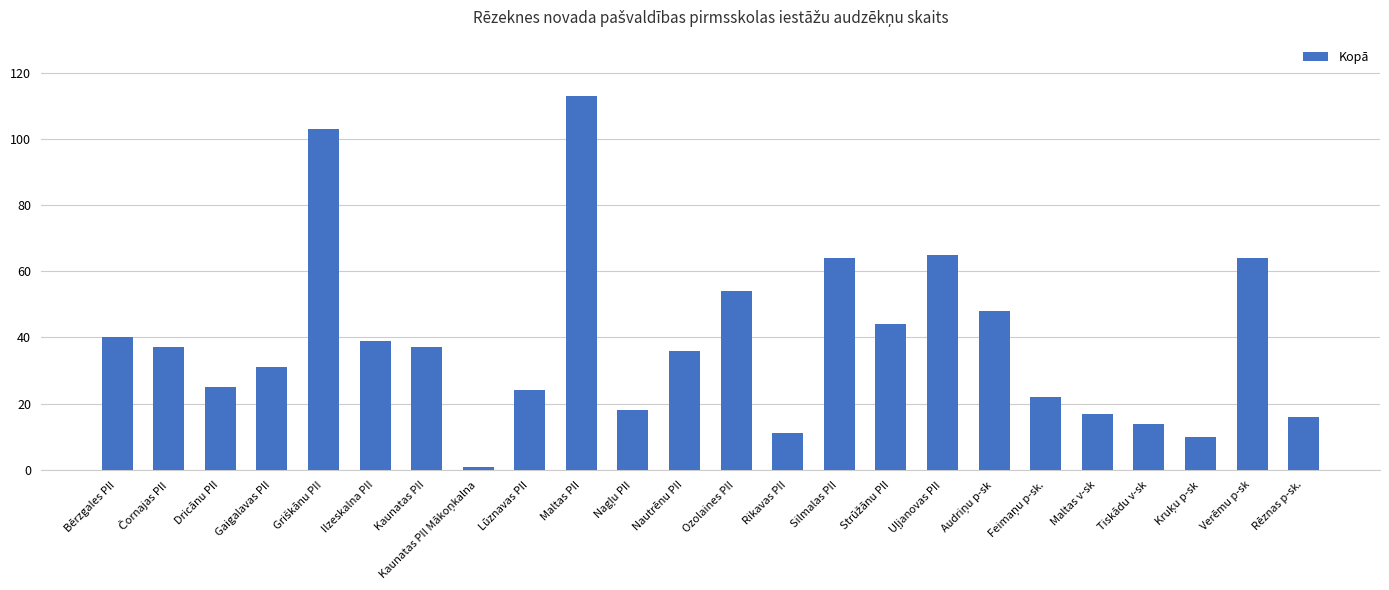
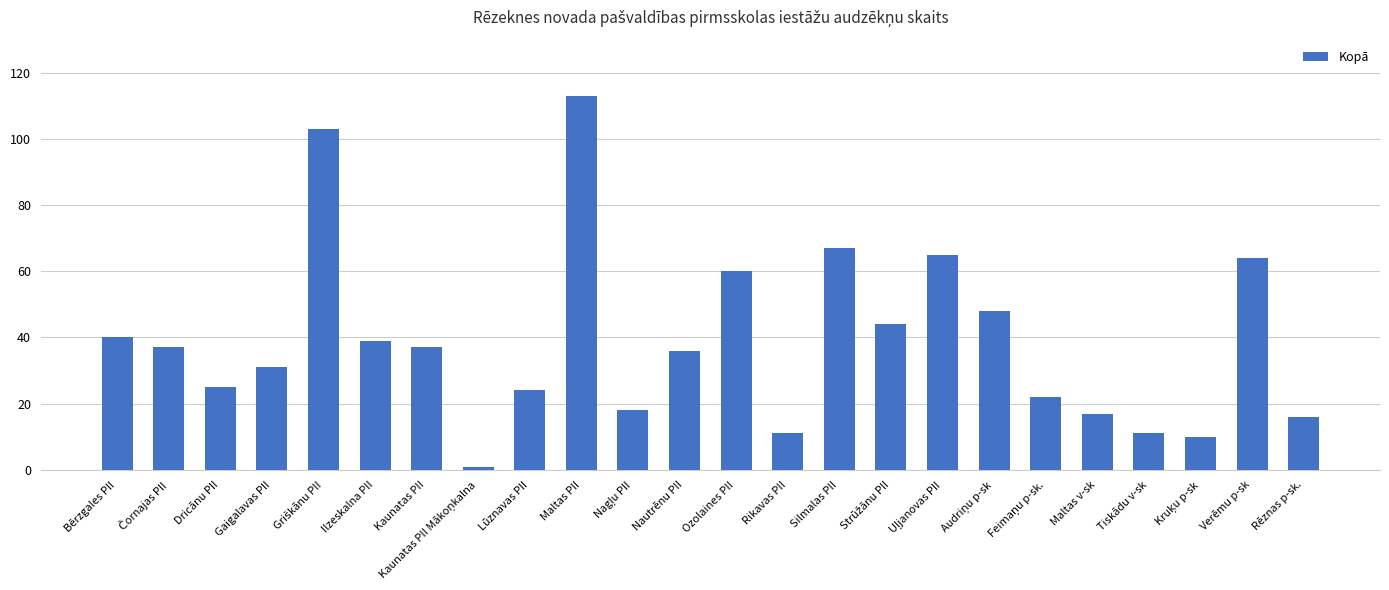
Ozolaines PII: 54 -> 60
Silmalas PII: 64 -> 67
Tiskādu v-sk: 14 -> 11
